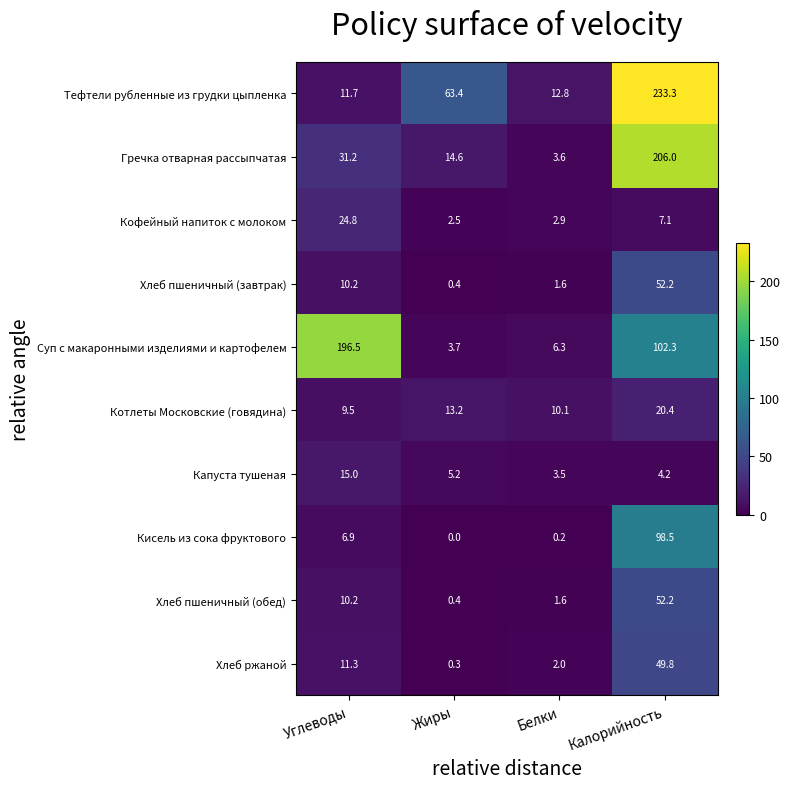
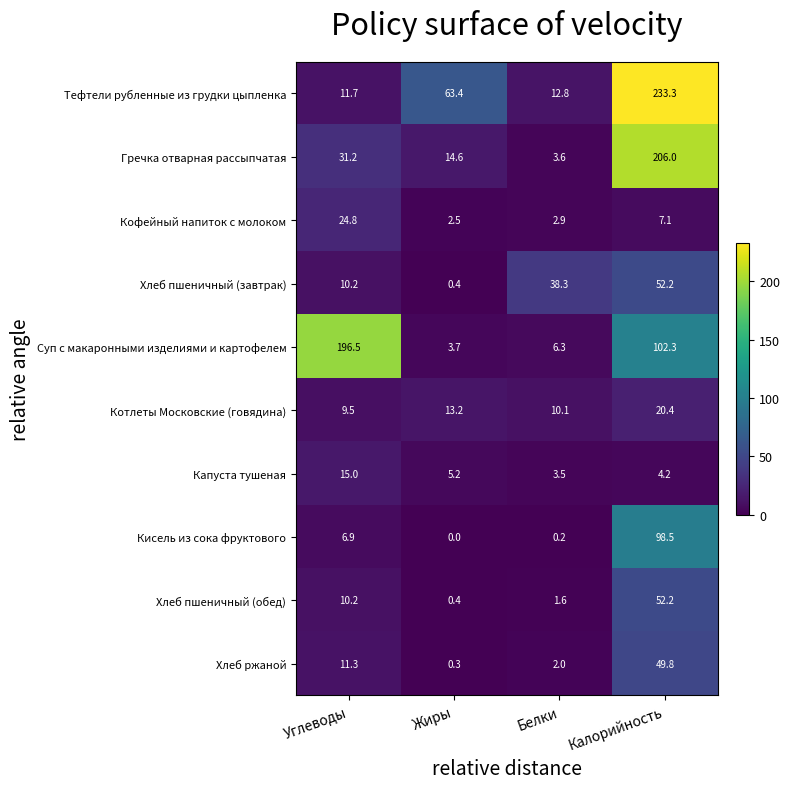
Хлеб пшеничный (завтрак), Белки: 1.6 -> 38.3
